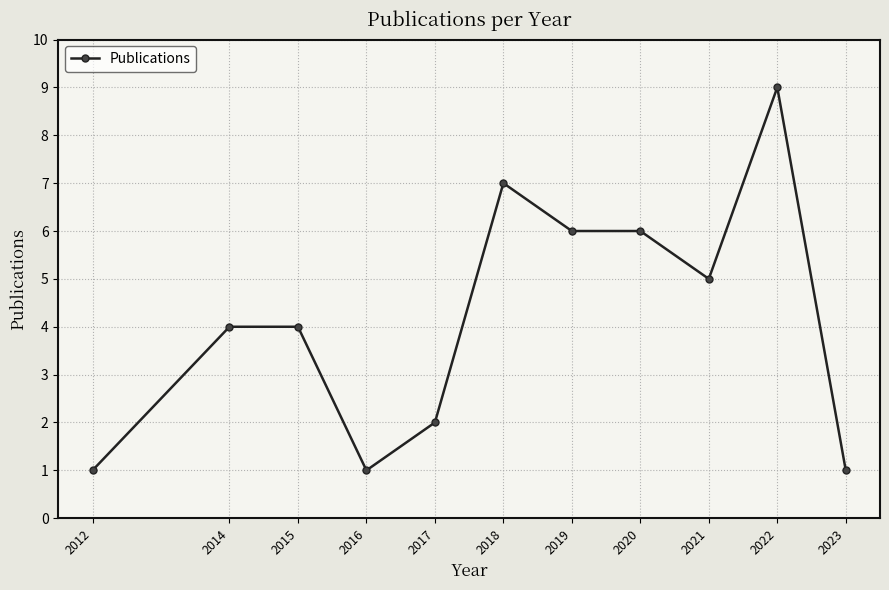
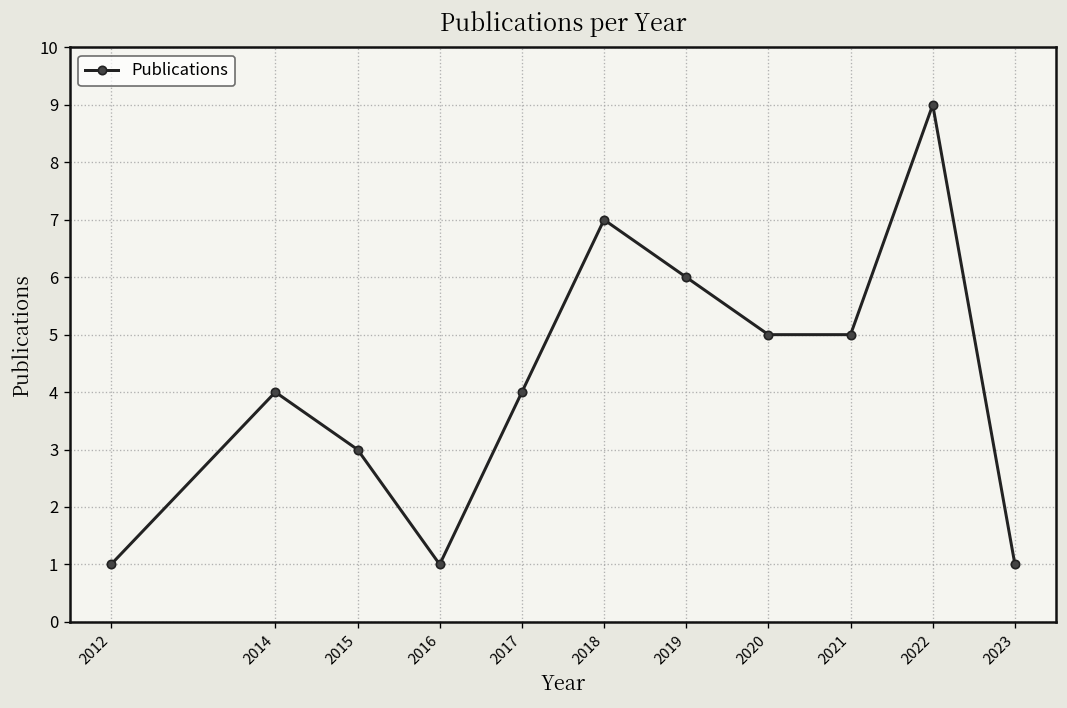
2015: 4 -> 3
2017: 2 -> 4
2020: 6 -> 5
